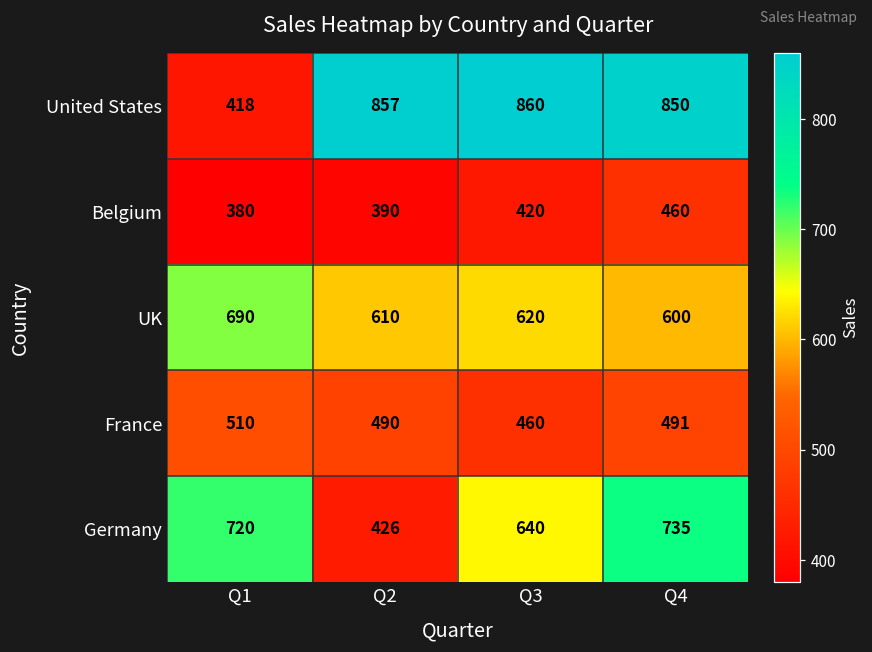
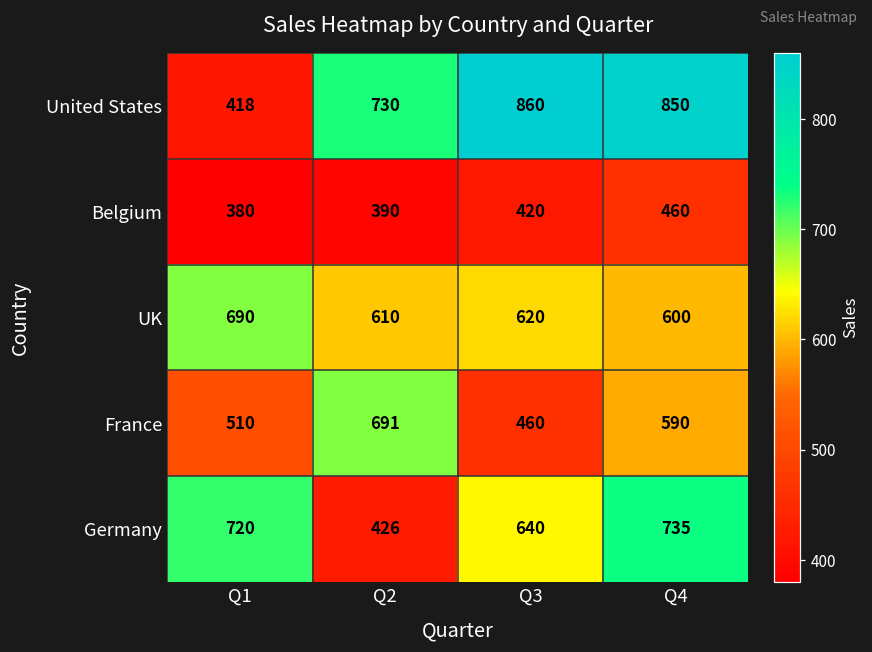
United States, Q2: 857 -> 730
France, Q2: 490 -> 691
France, Q4: 491 -> 590
